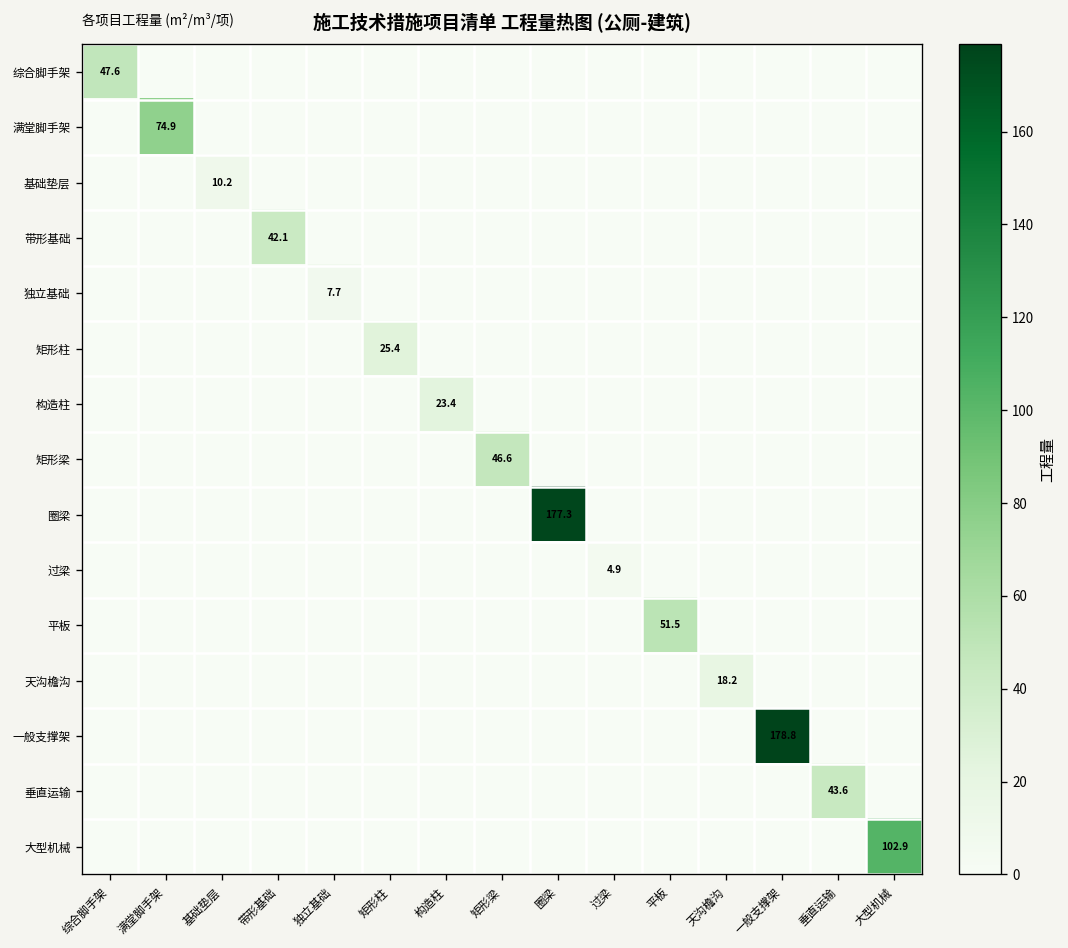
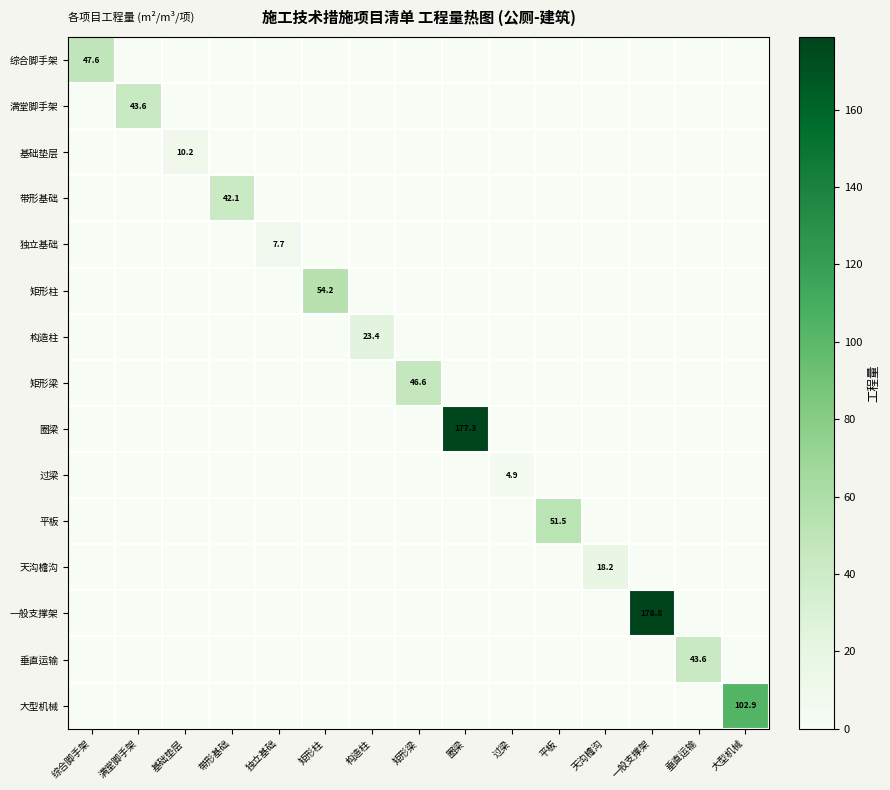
满堂脚手架, 满堂脚手架: 74.9 -> 43.6
矩形柱, 矩形柱: 25.4 -> 54.2
